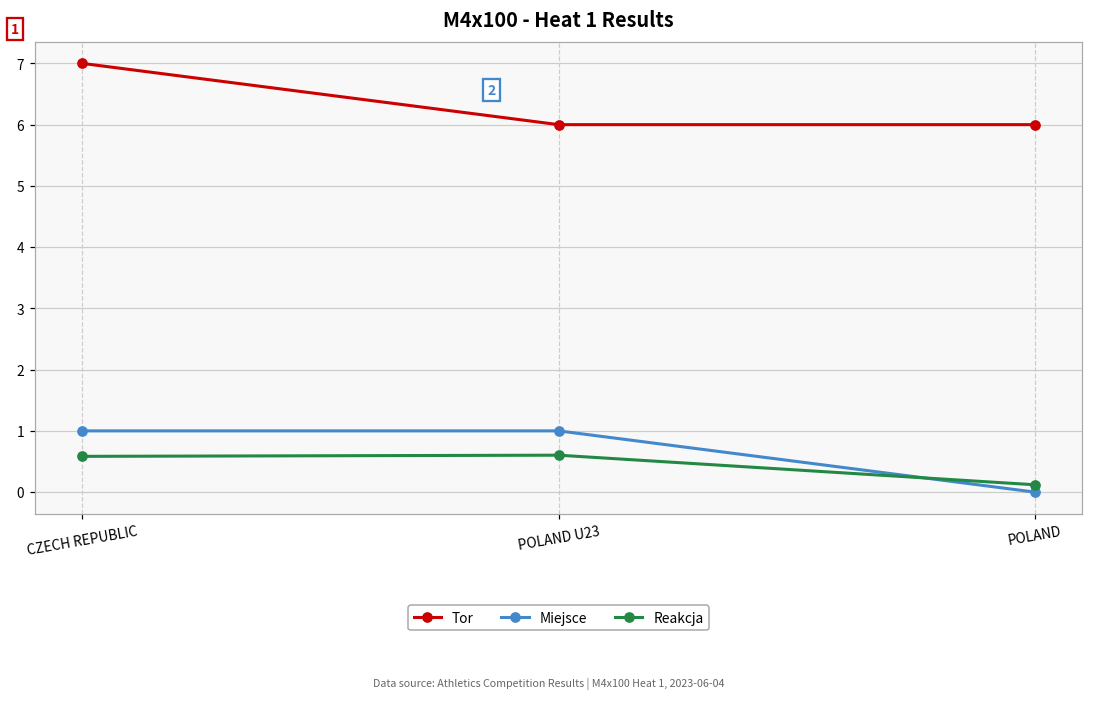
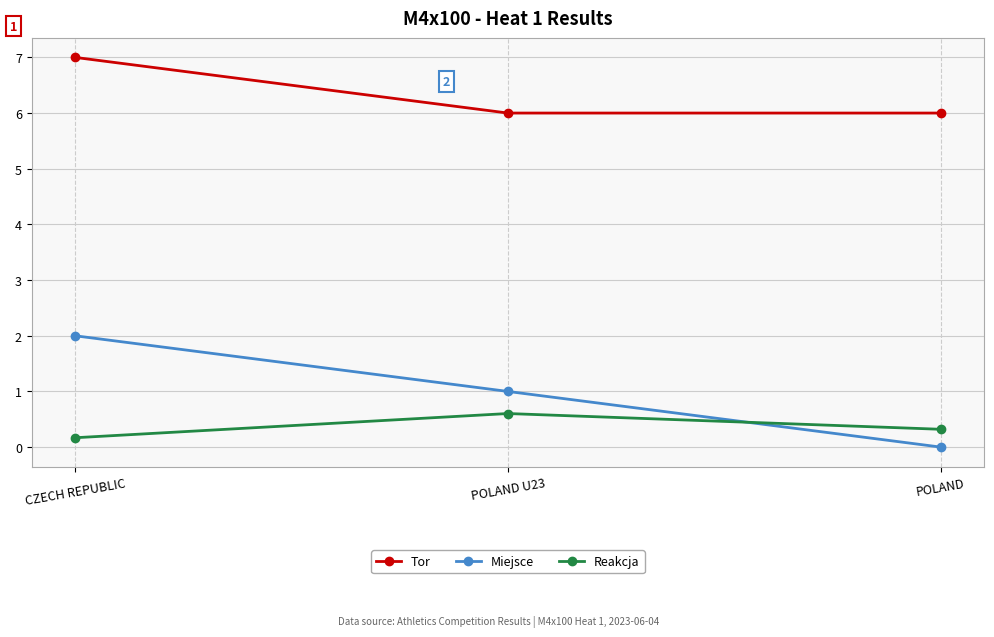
Miejsce, CZECH REPUBLIC: 1 -> 2
Reakcja, CZECH REPUBLIC: 0.6 -> 0.2
Reakcja, POLAND: 0.1 -> 0.3
